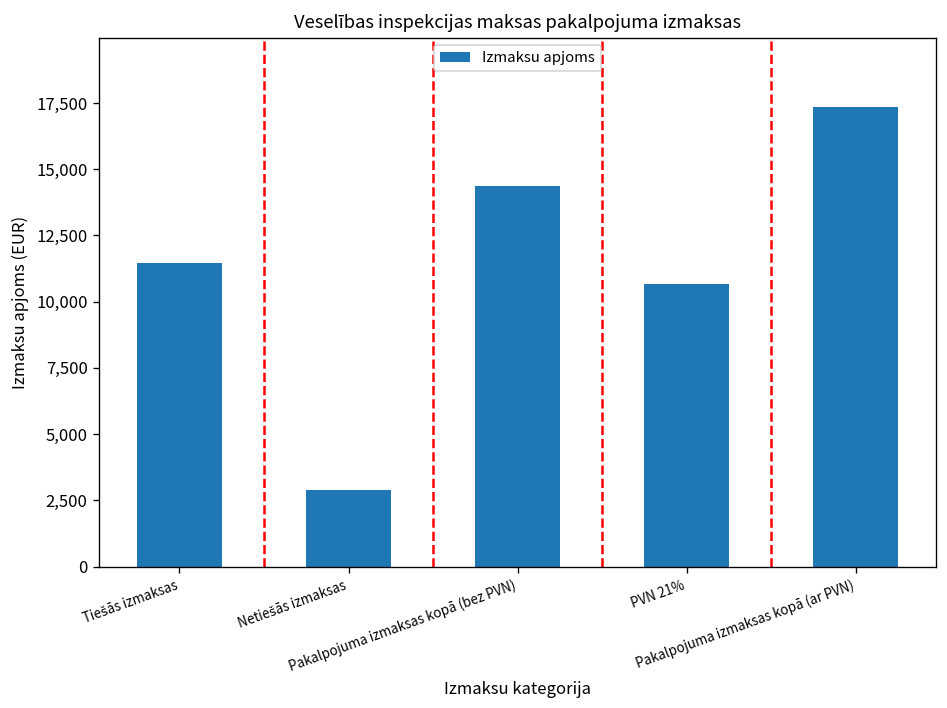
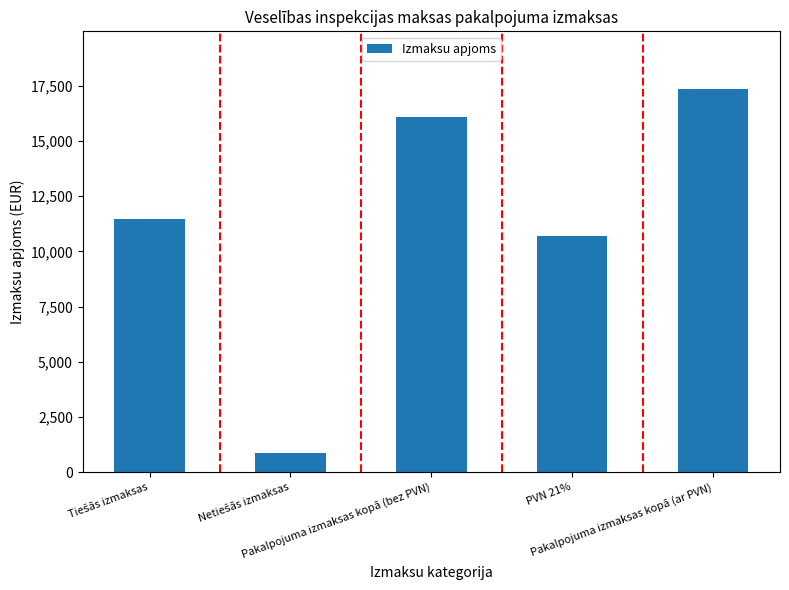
Netiešās izmaksas: 2,900 -> 900
Pakalpojuma izmaksas kopā (bez PVN): 14,300 -> 16,100
